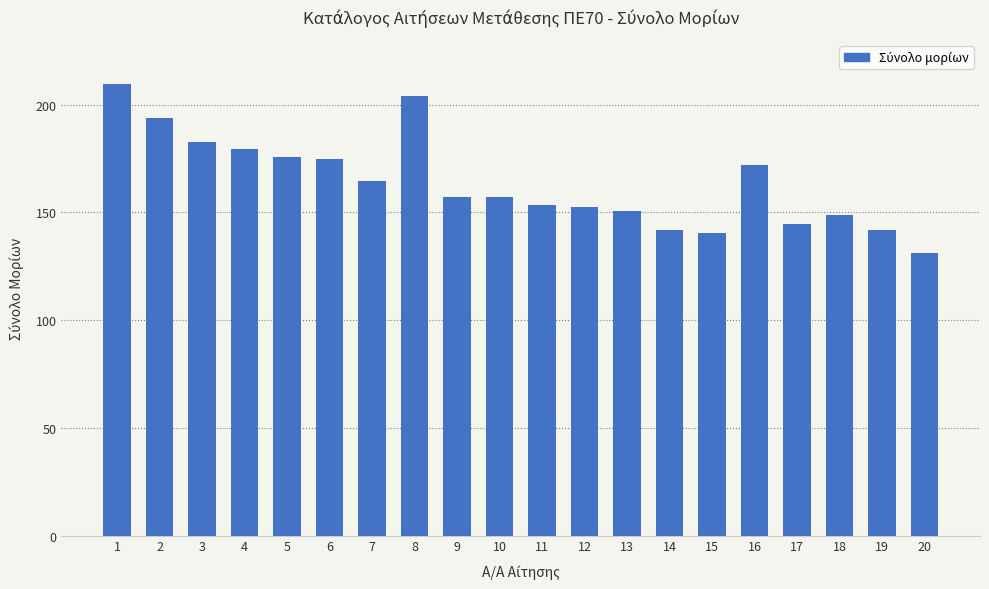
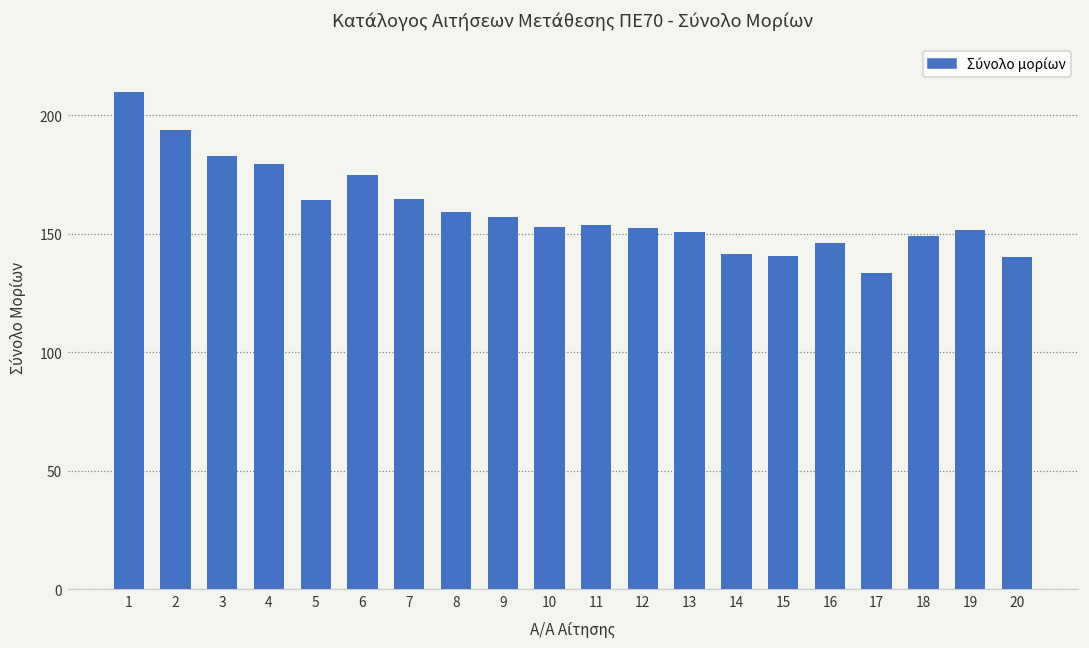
5: 176 -> 164
8: 204 -> 159
10: 157 -> 153
16: 172 -> 146
17: 145 -> 134
19: 142 -> 152
20: 131 -> 140
